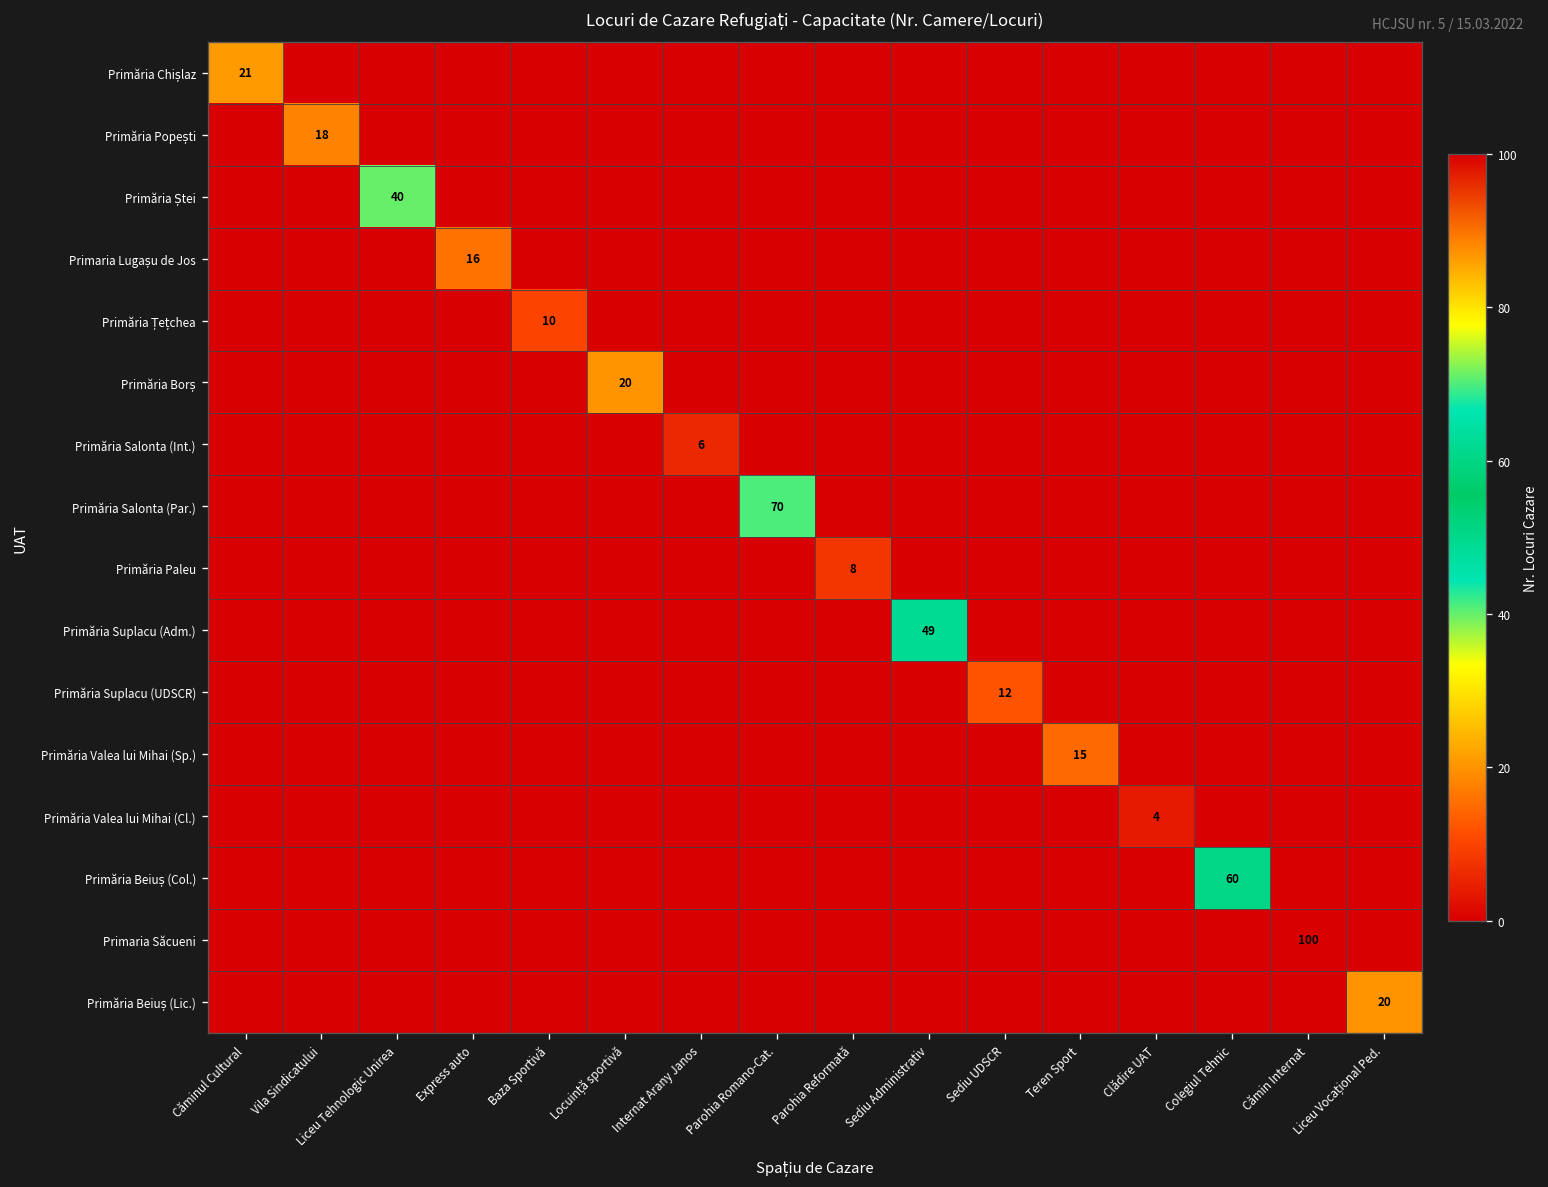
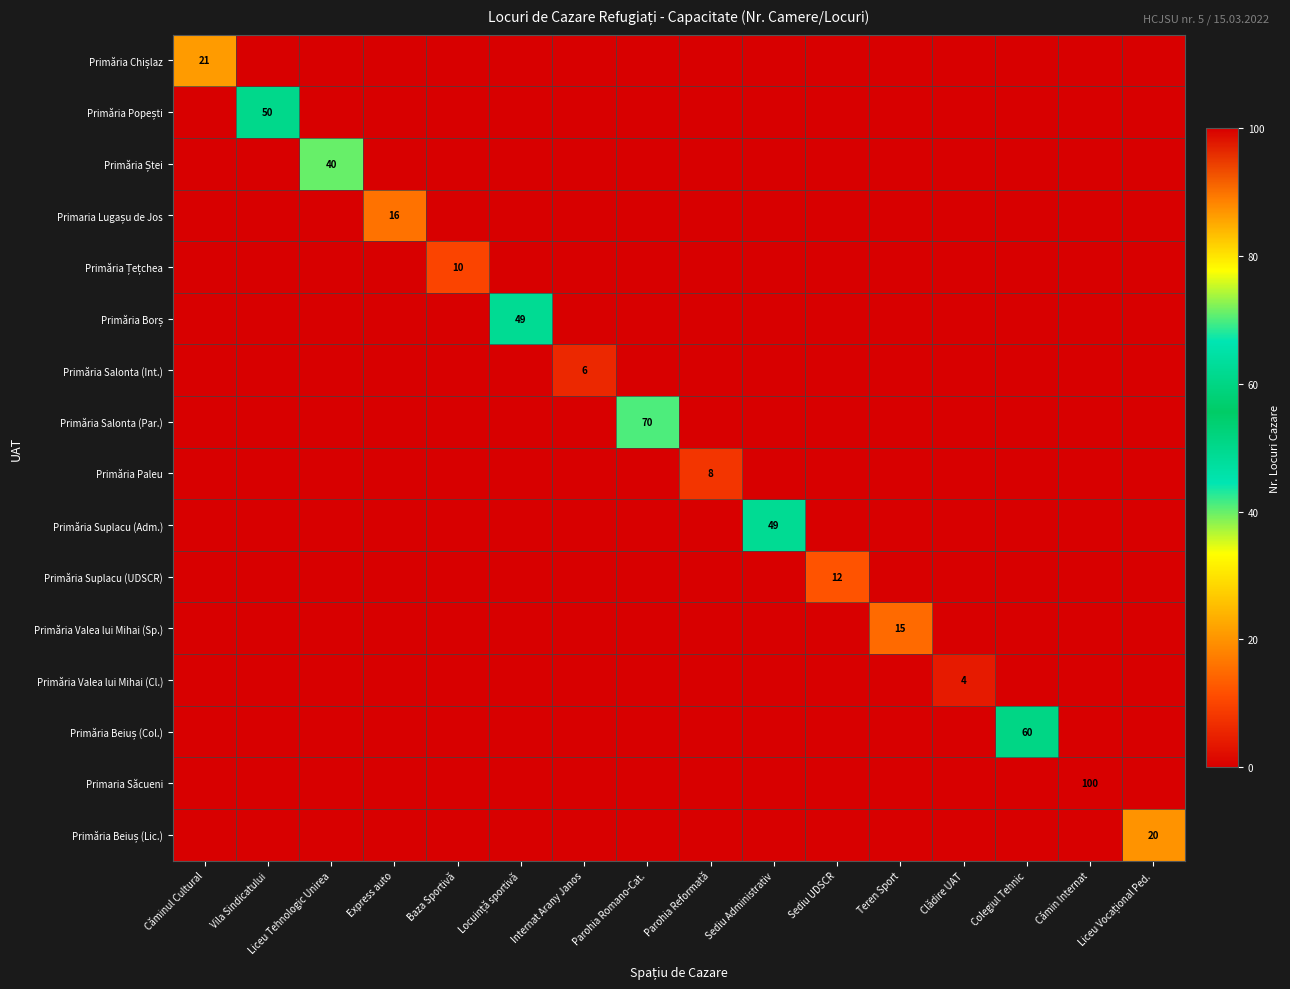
Primăria Popești, Vila Sindicatului: 18 -> 50
Primăria Borș, Locuință sportivă: 20 -> 49
